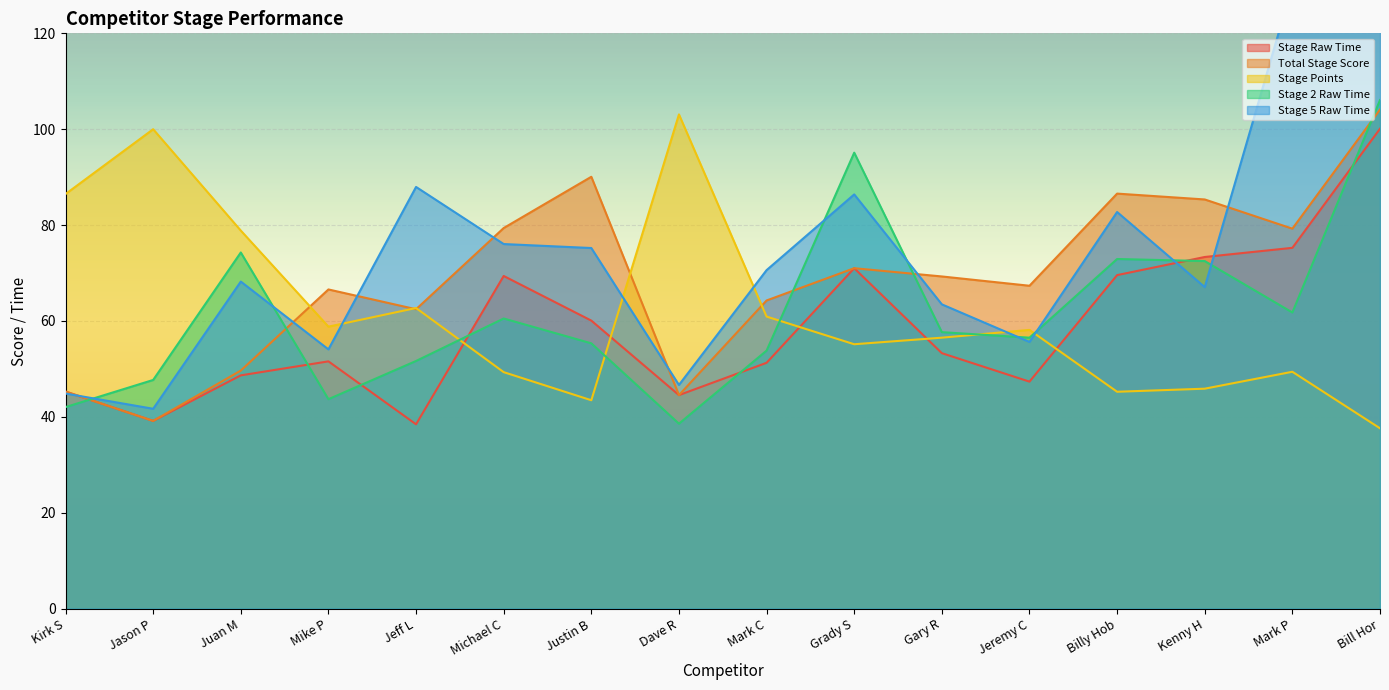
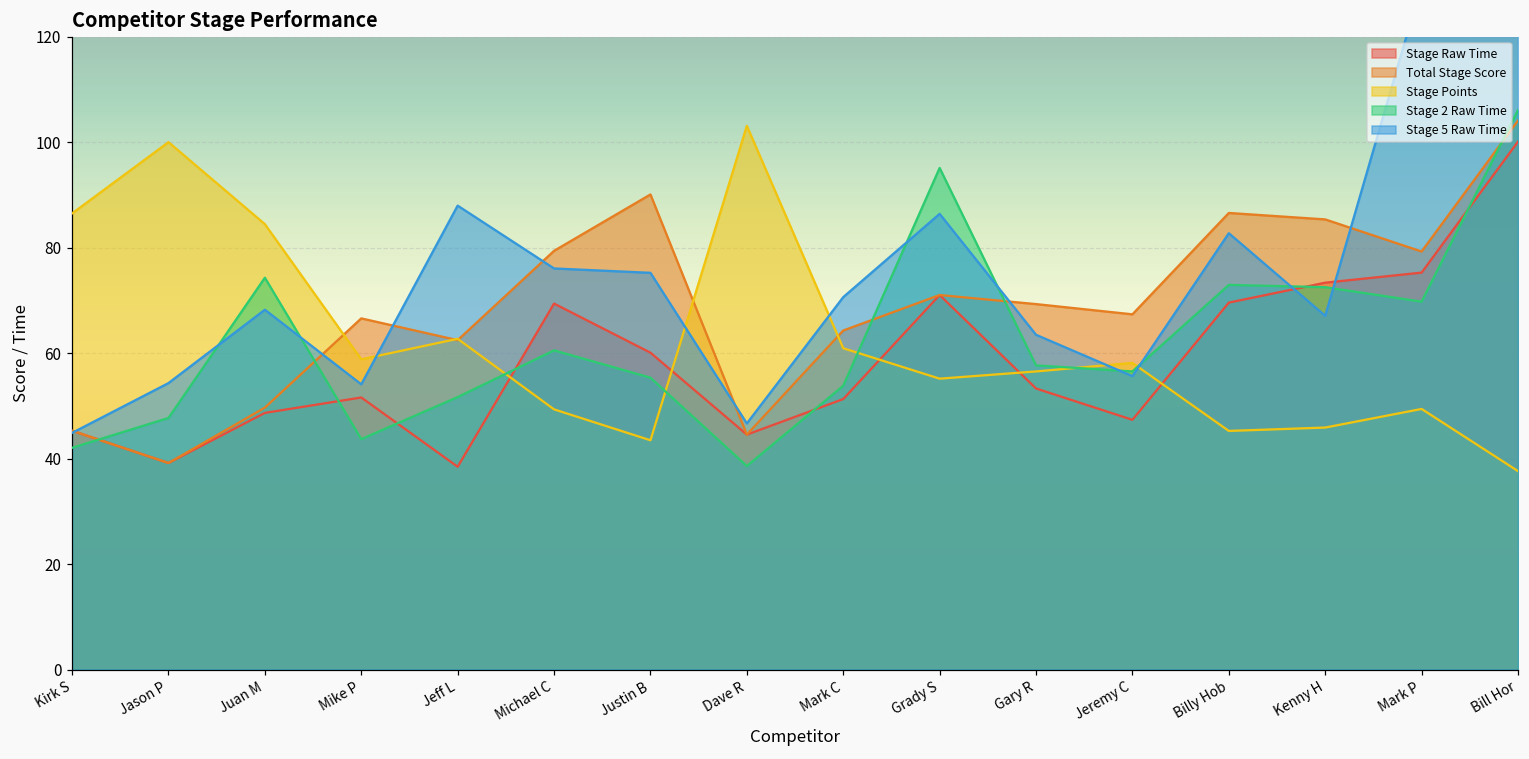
Stage 5 Raw Time, Jason P: 42 -> 54
Stage Points, Juan M: 79 -> 84
Stage 2 Raw Time, Mark P: 62 -> 70
